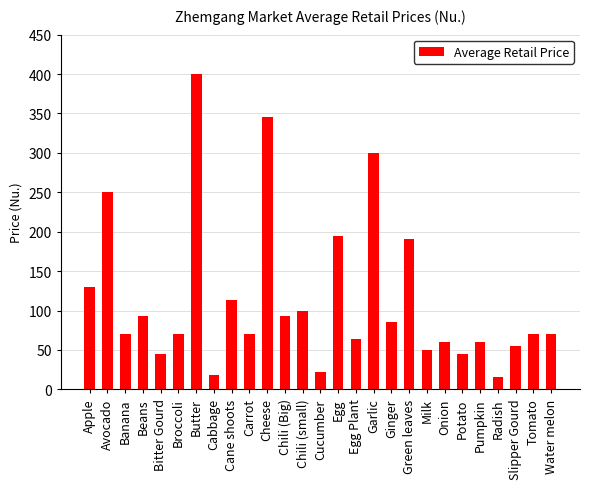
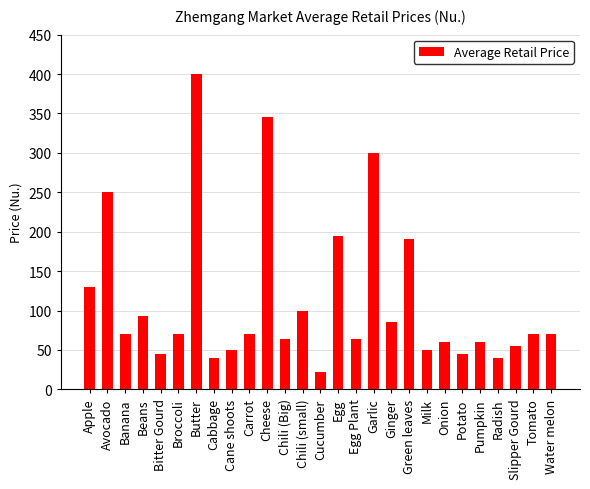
Cabbage: 20 -> 40
Cane shoots: 110 -> 50
Chili (Big): 90 -> 60
Radish: 20 -> 40
